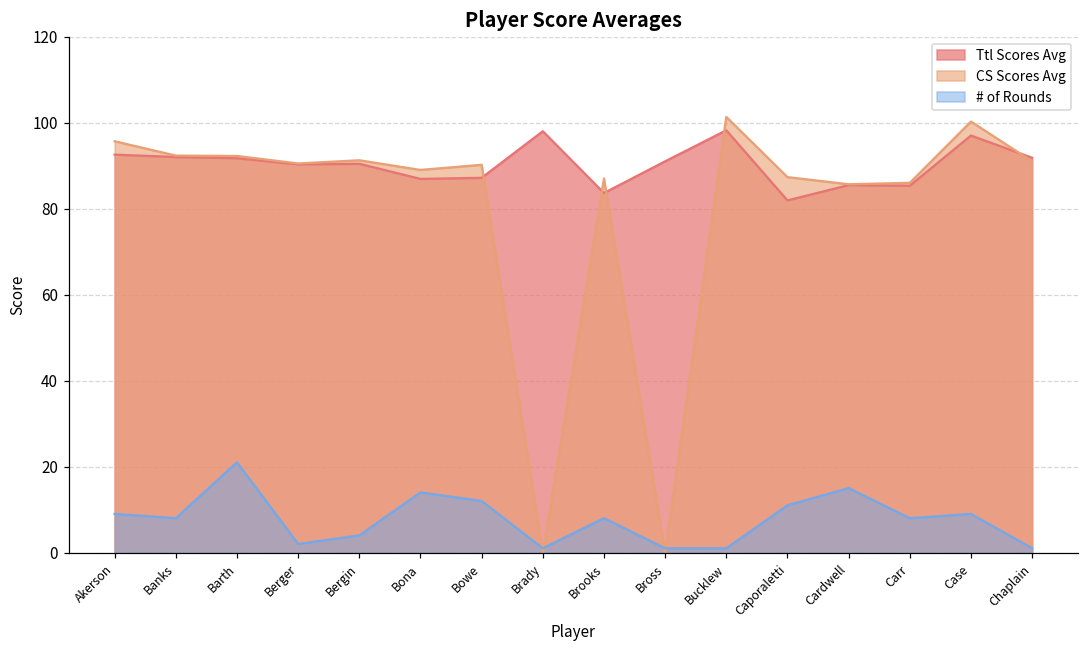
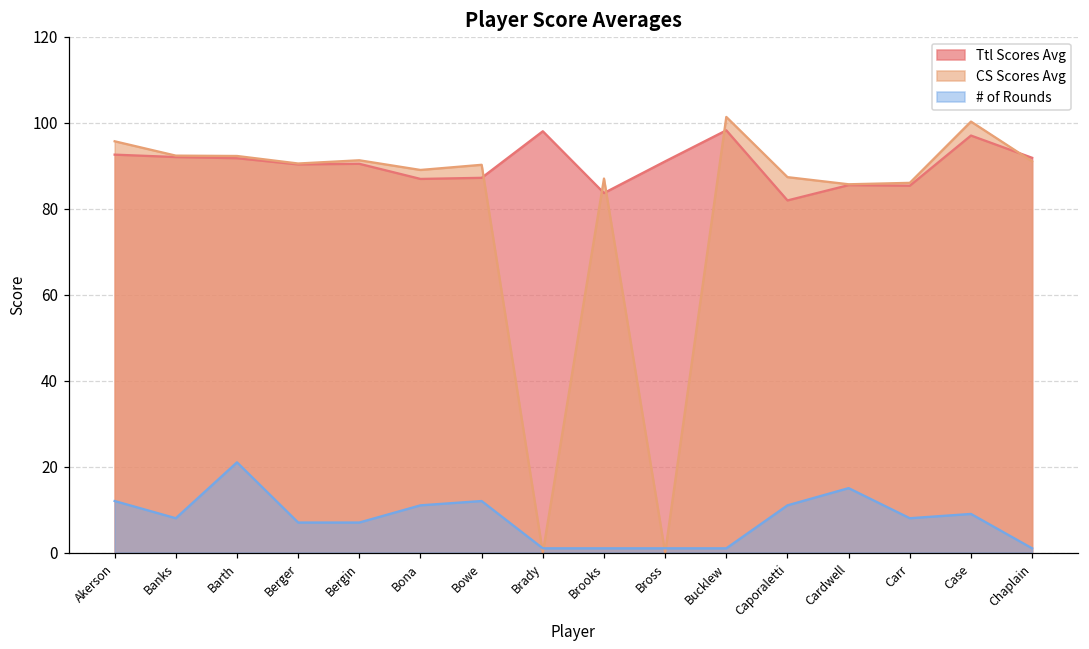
# of Rounds, Akerson: 9 -> 12
# of Rounds, Berger: 2 -> 7
# of Rounds, Bergin: 4 -> 7
# of Rounds, Bona: 14 -> 11
# of Rounds, Brooks: 8 -> 1
